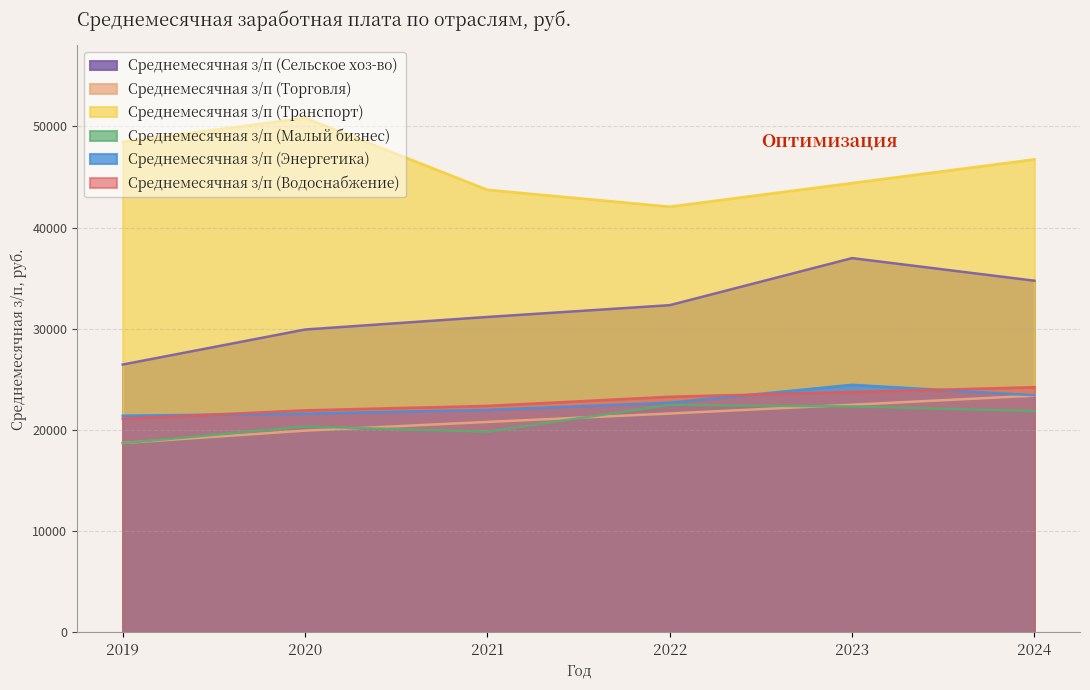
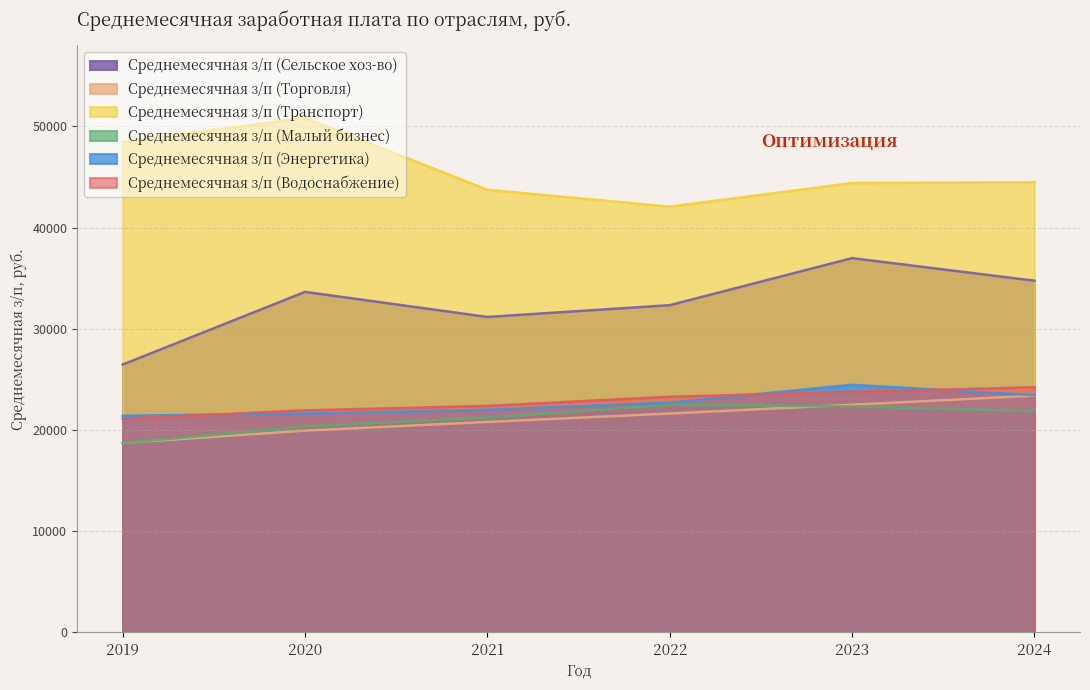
Среднемесячная з/п (Сельское хоз-во), 2020: 29900 -> 33700
Среднемесячная з/п (Малый бизнес), 2021: 19800 -> 21200
Среднемесячная з/п (Транспорт), 2024: 46700 -> 44500
